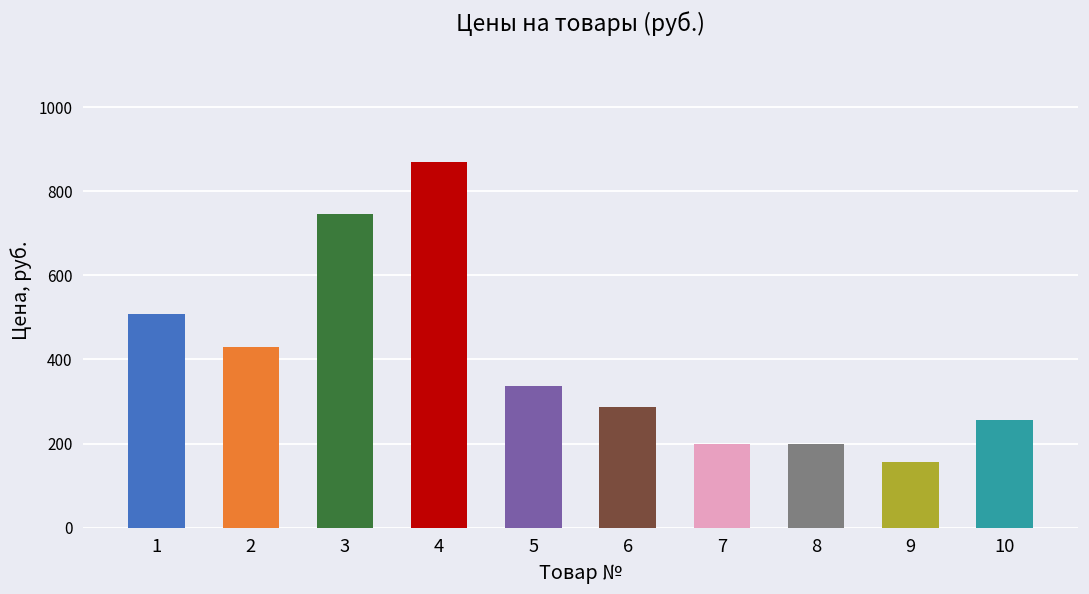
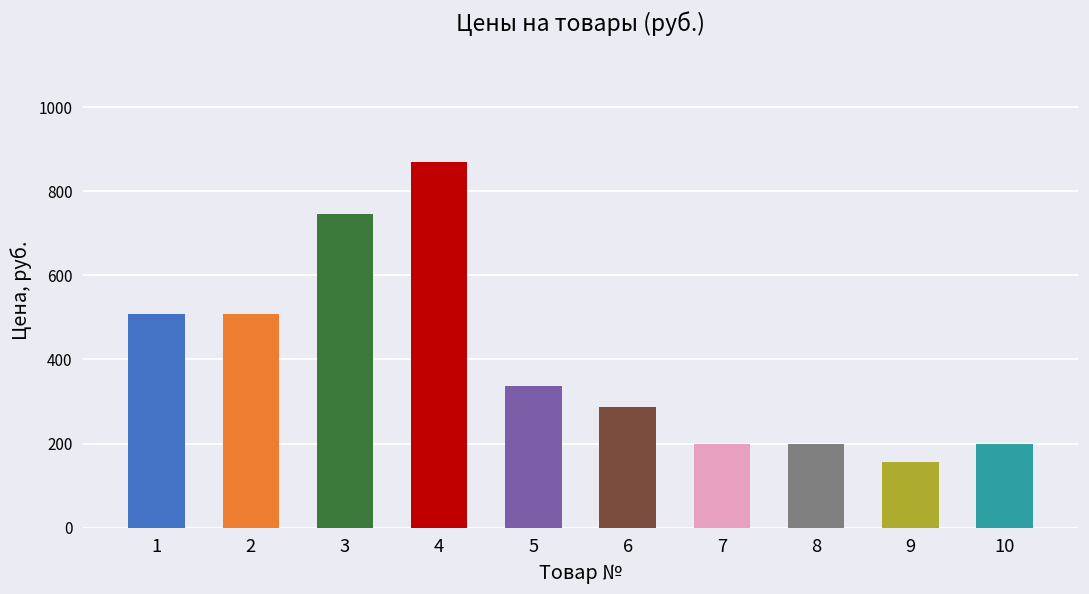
2: 430 -> 510
10: 260 -> 200
